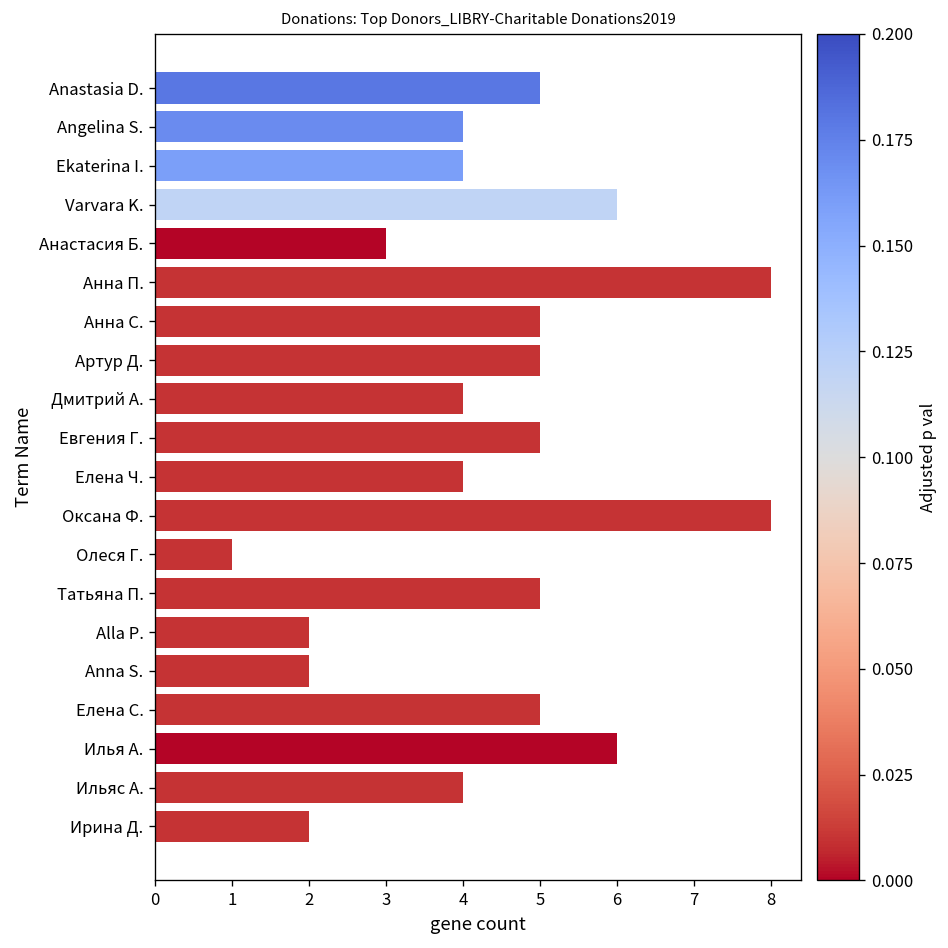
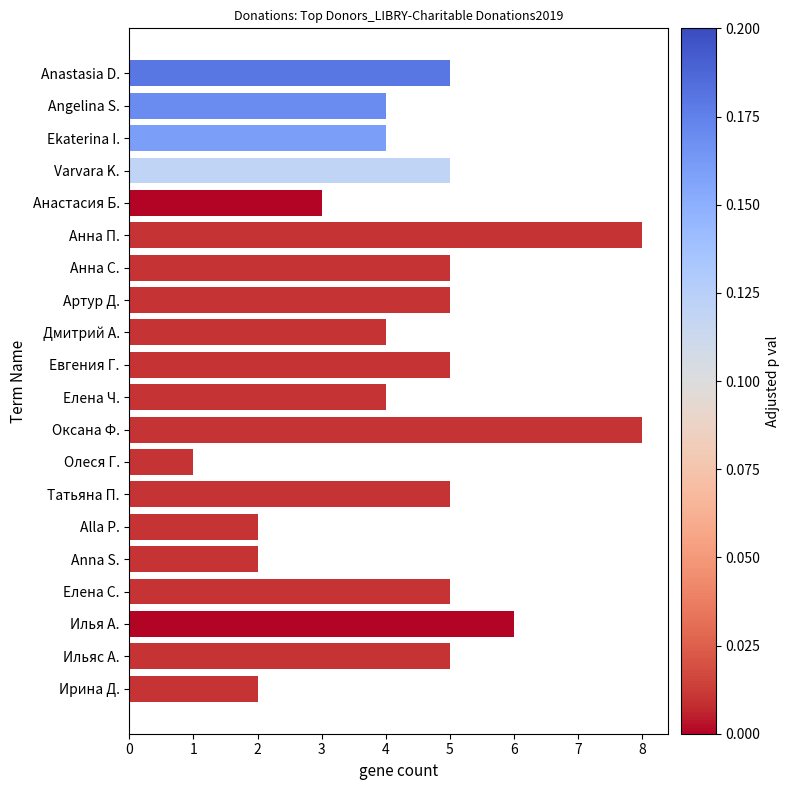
Varvara K.: 6 -> 5
Ильяс А.: 4 -> 5
